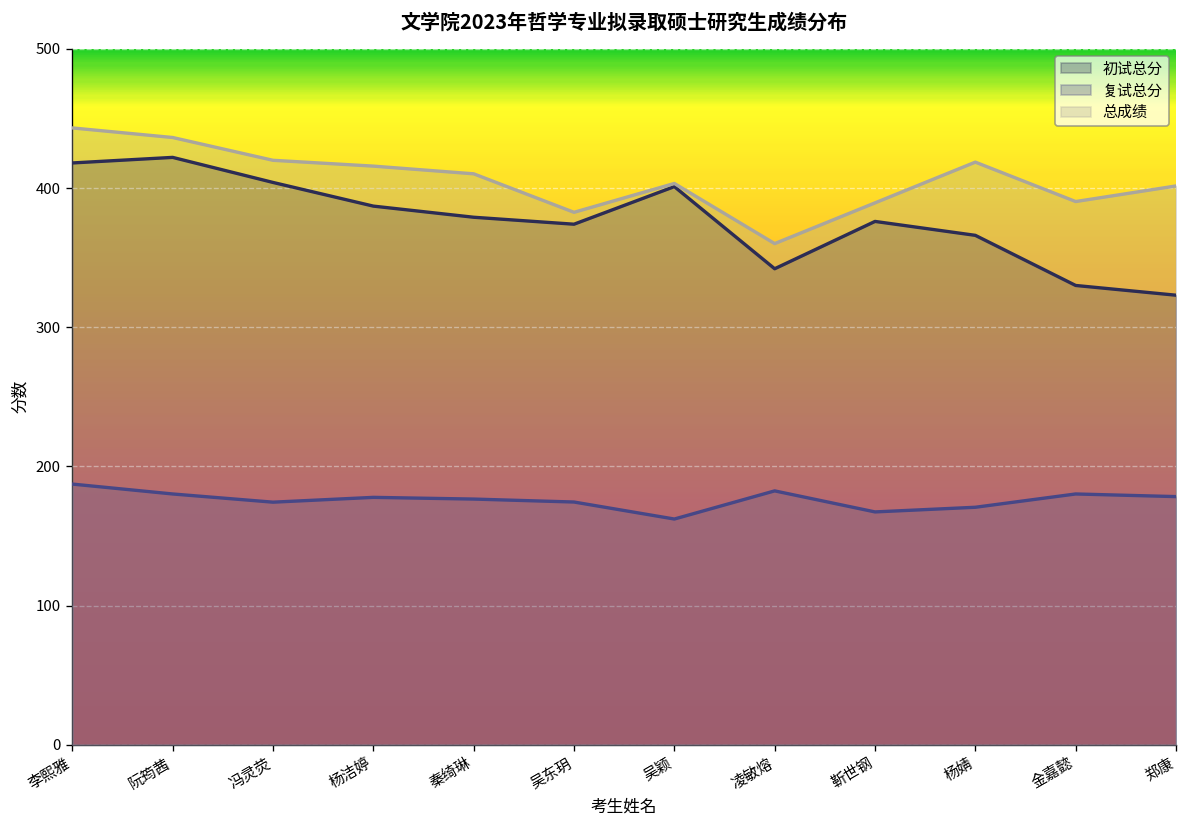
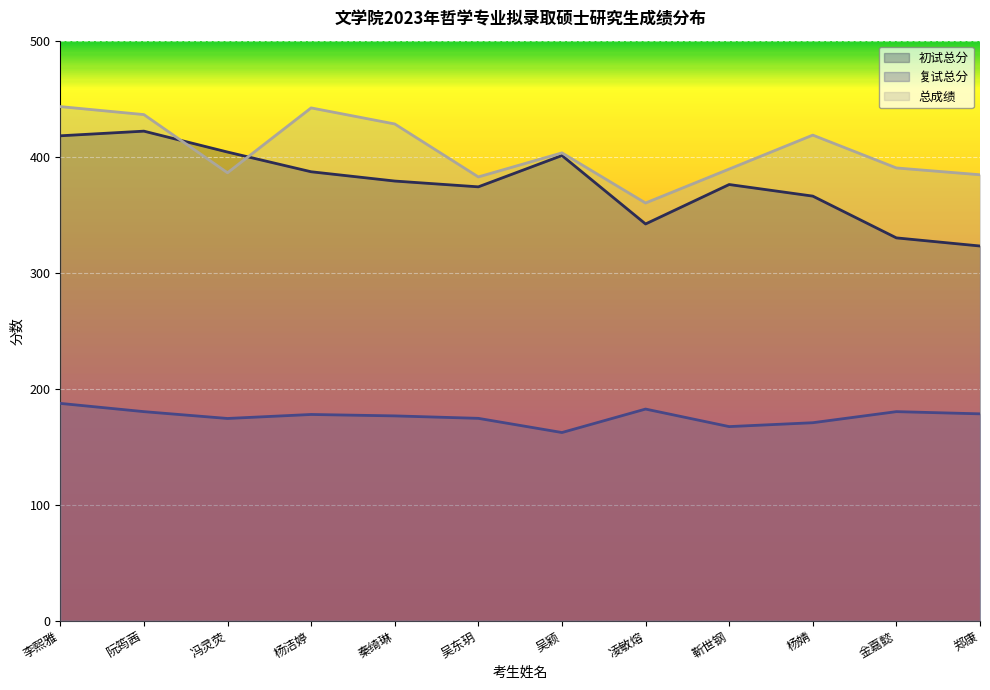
总成绩, 冯灵荧: 420 -> 386
总成绩, 杨洁婷: 416 -> 442
总成绩, 秦绮琳: 410 -> 428
总成绩, 郑康: 401 -> 384
